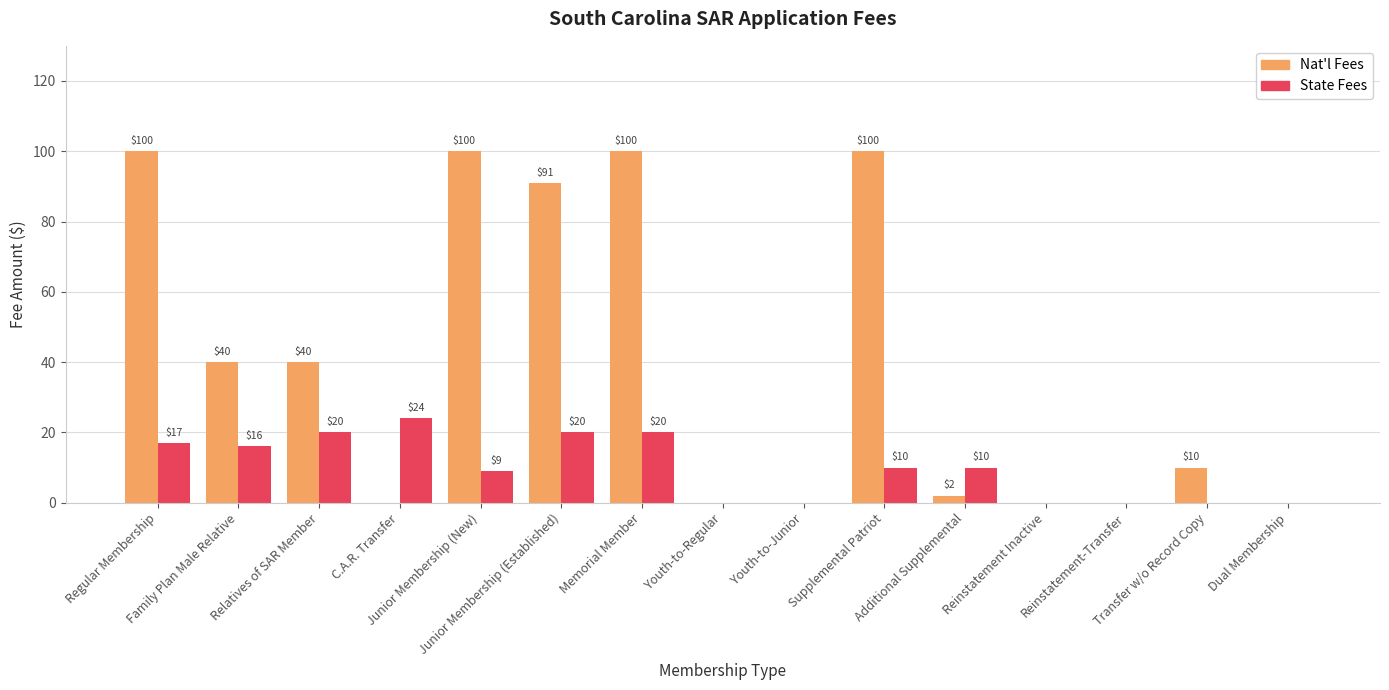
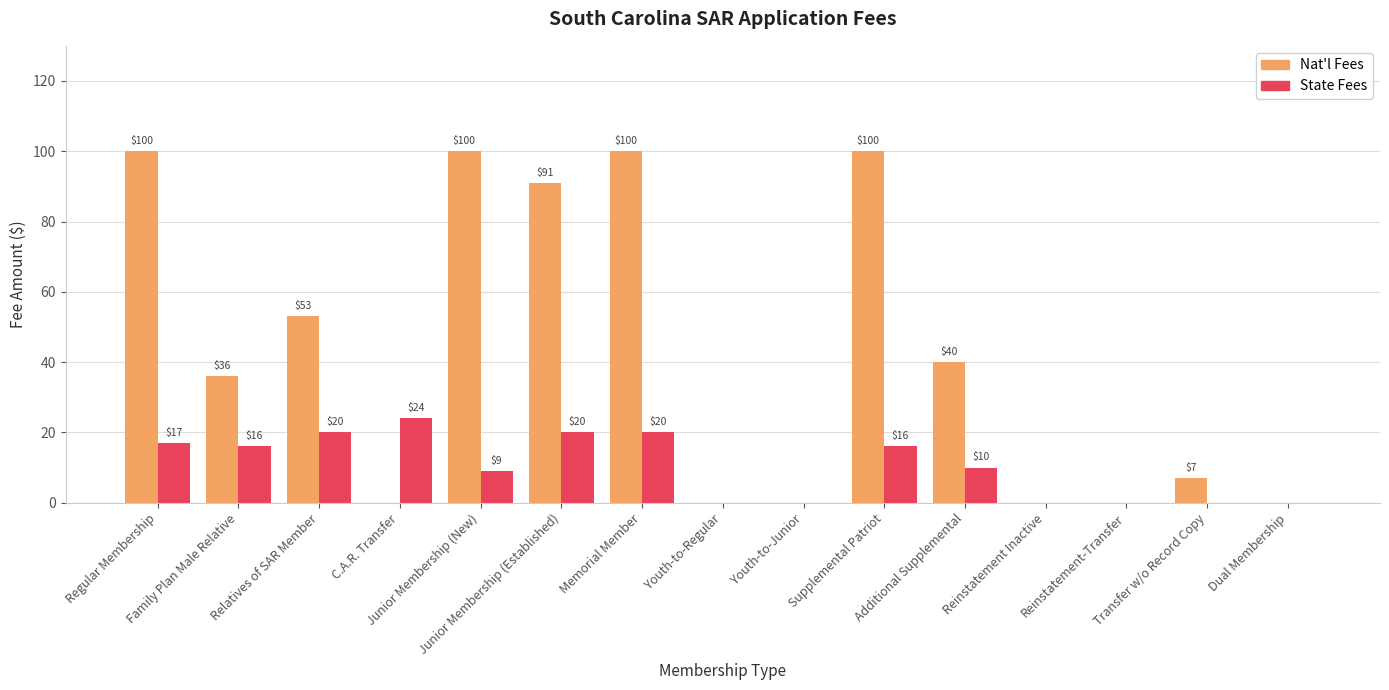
Nat'l Fees, Family Plan Male Relative: $40 -> $36
Nat'l Fees, Relatives of SAR Member: $40 -> $53
State Fees, Supplemental Patriot: $10 -> $16
Nat'l Fees, Additional Supplemental: $2 -> $40
Nat'l Fees, Transfer w/o Record Copy: $10 -> $7
